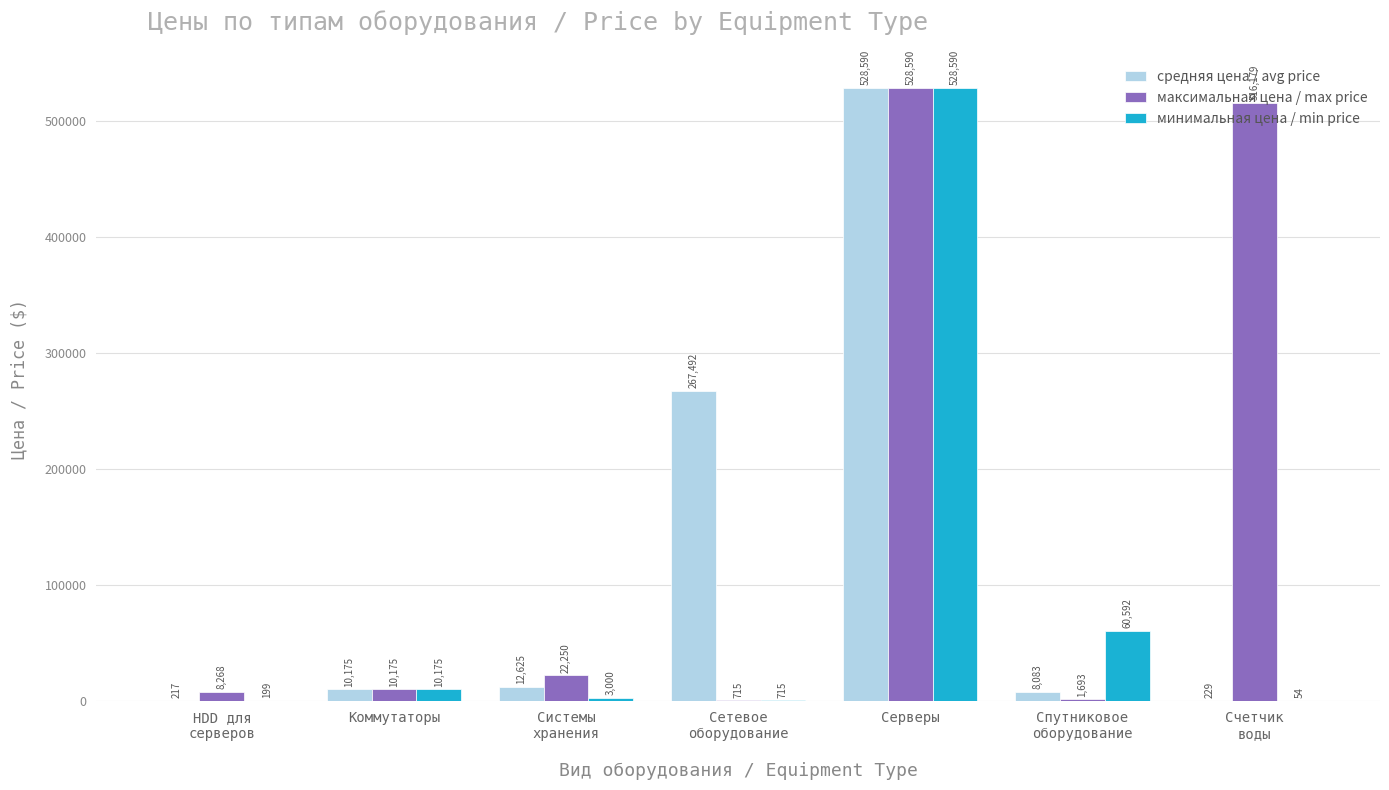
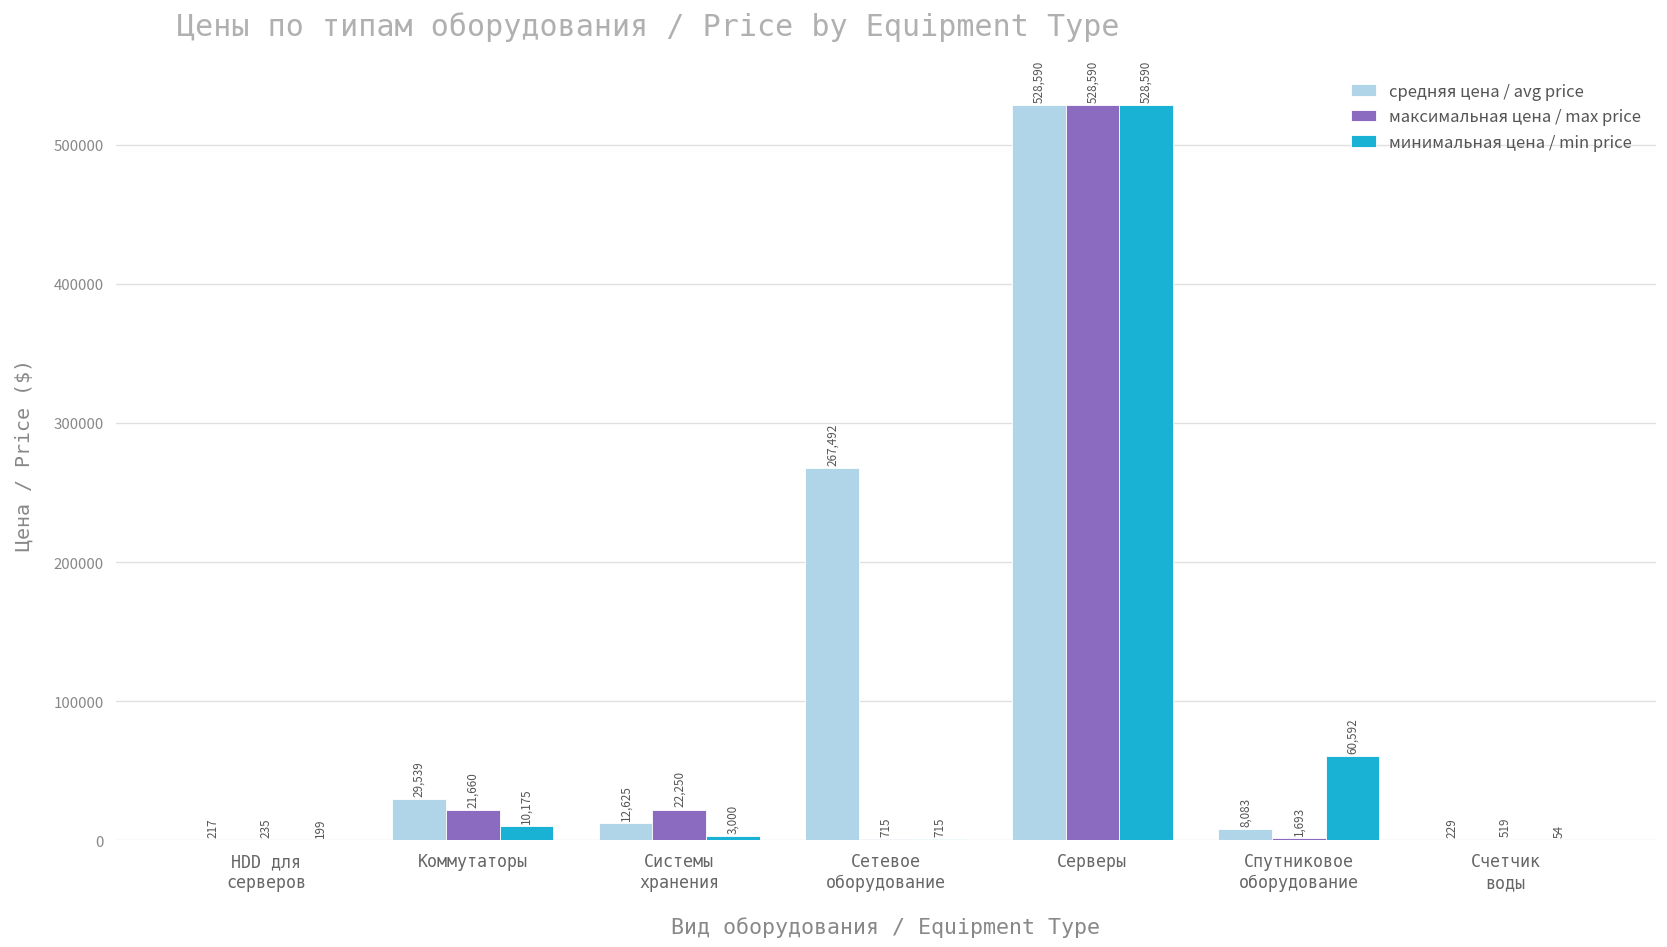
максимальная цена / max price, HDD для серверов: 8,268 -> 235
средняя цена / avg price, Коммутаторы: 10,175 -> 29,539
максимальная цена / max price, Коммутаторы: 10,175 -> 21,660
максимальная цена / max price, Счетчик воды: 516,179 -> 519
